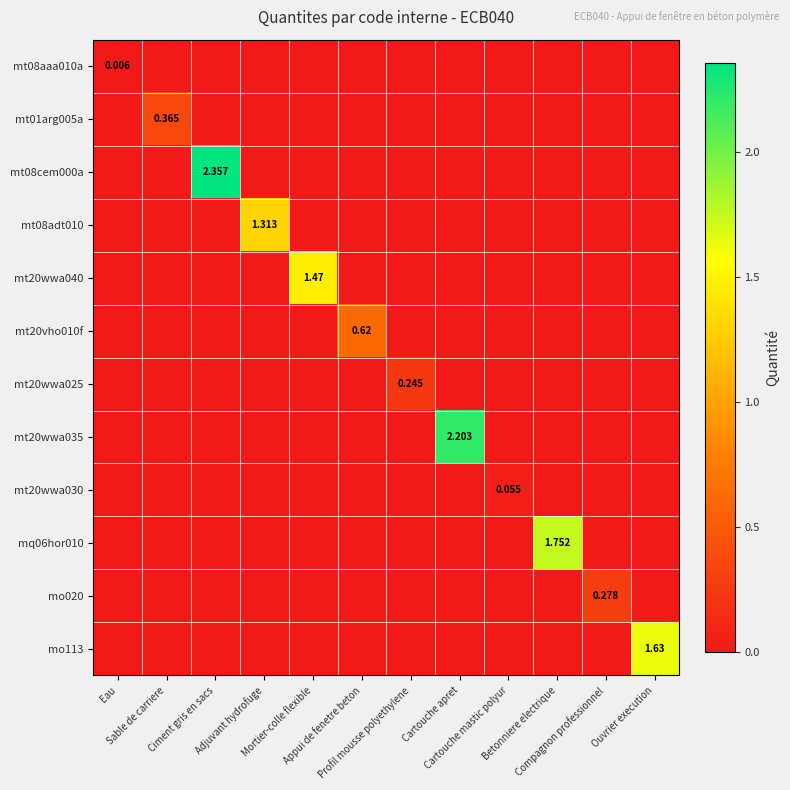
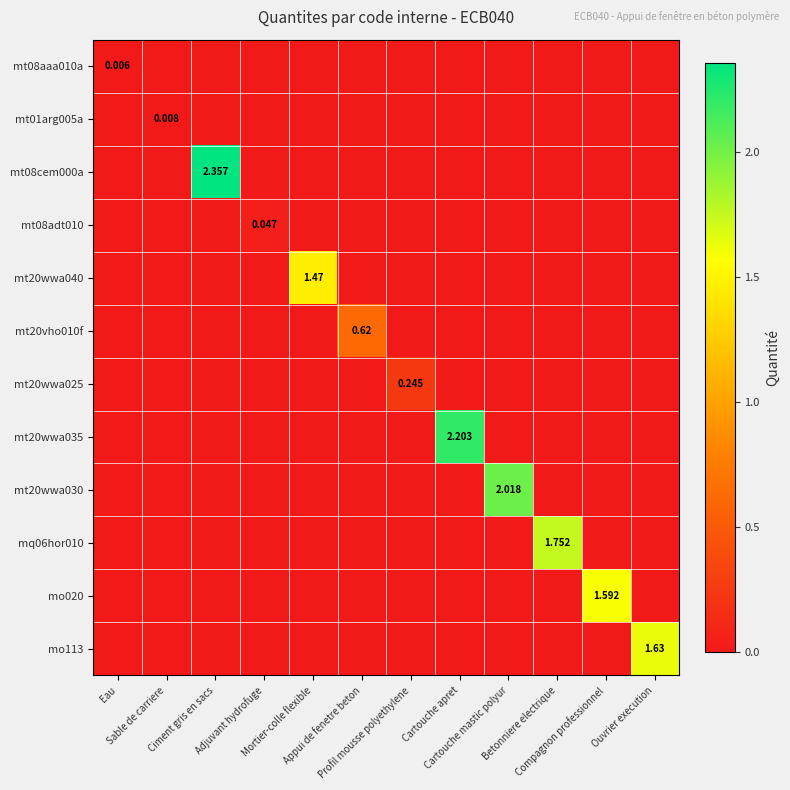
mt01arg005a, Sable de carriere: 0.365 -> 0.008
mt08adt010, Adjuvant hydrofuge: 1.313 -> 0.047
mt20wwa030, Cartouche mastic polyur: 0.055 -> 2.018
mo020, Compagnon professionnel: 0.278 -> 1.592
